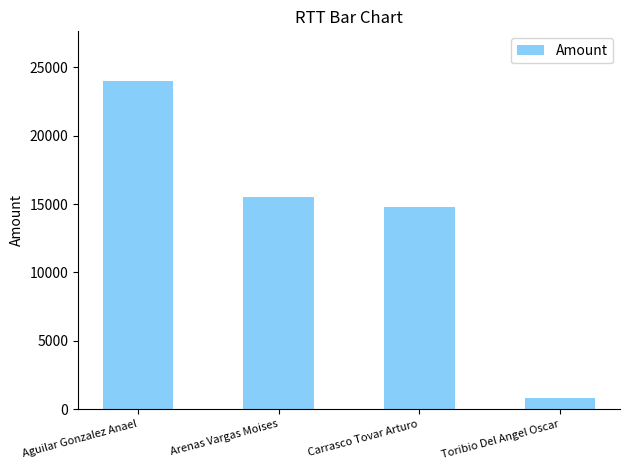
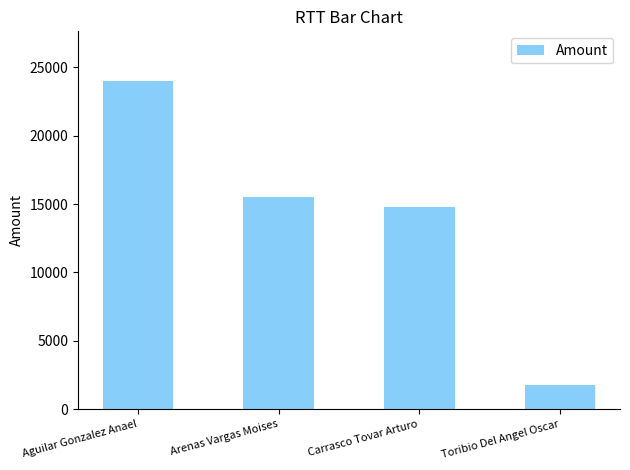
Toribio Del Angel Oscar: 800 -> 1800
